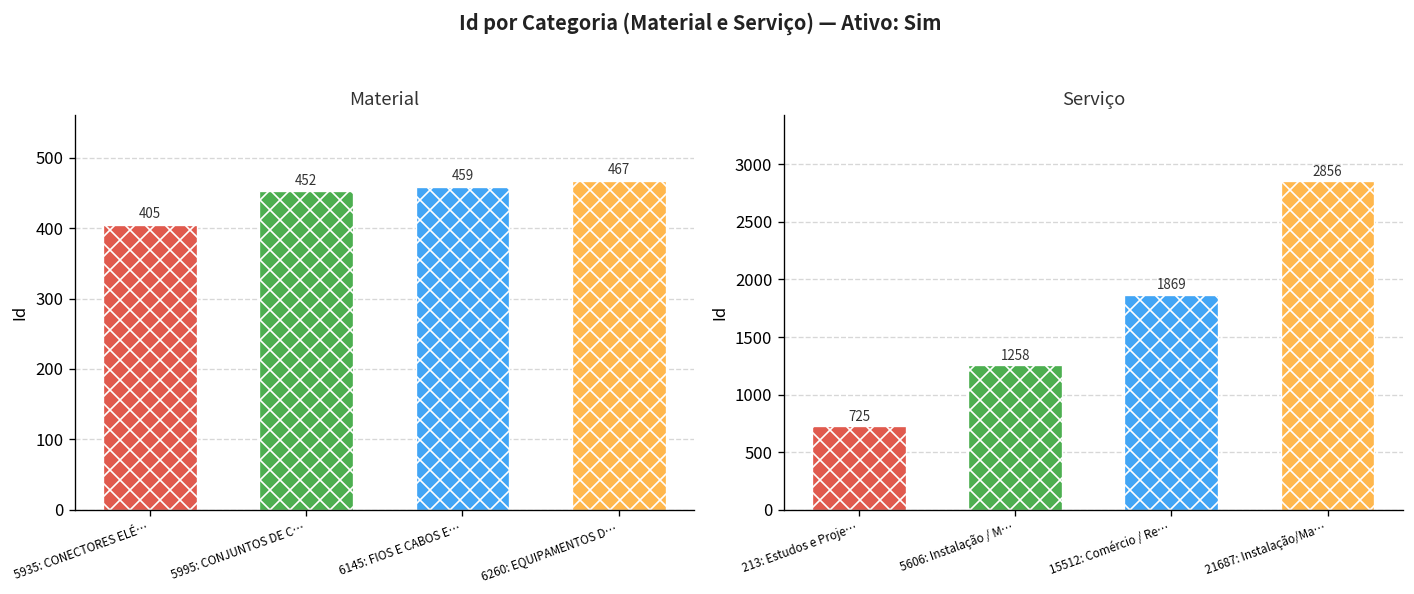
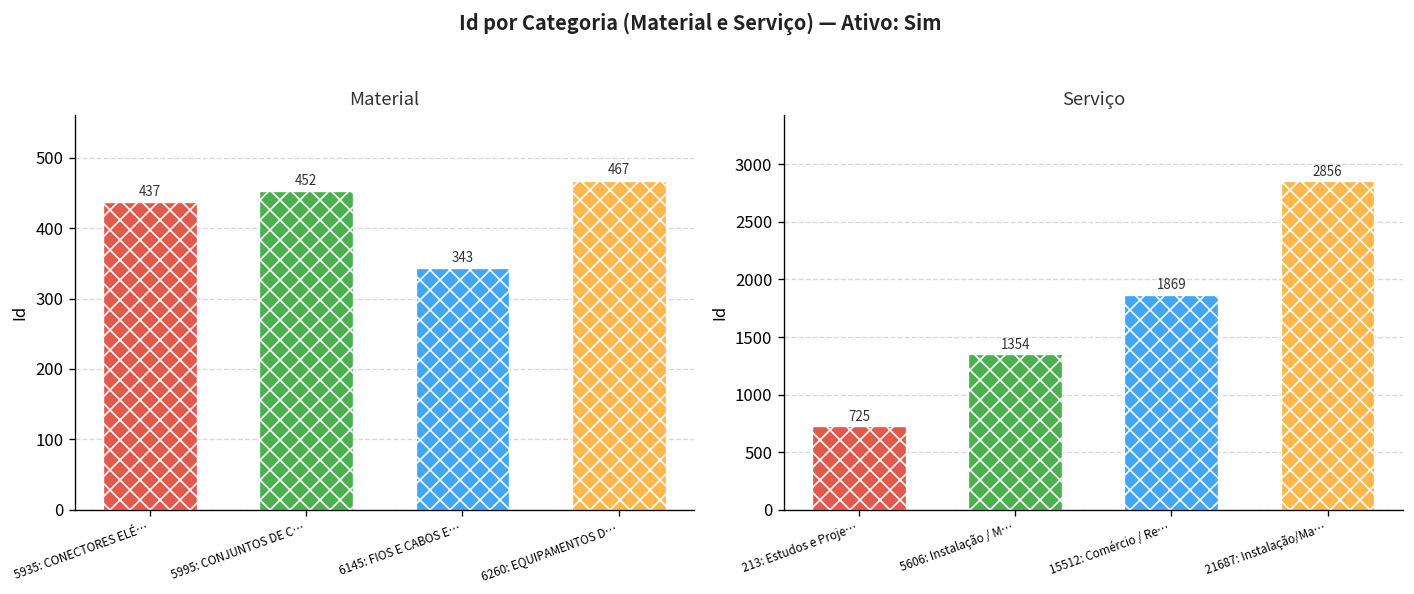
Material, 5935: CONECTORES ELÉ…: 405 -> 437
Material, 6145: FIOS E CABOS E…: 459 -> 343
Serviço, 5606: Instalação / M…: 1258 -> 1354
